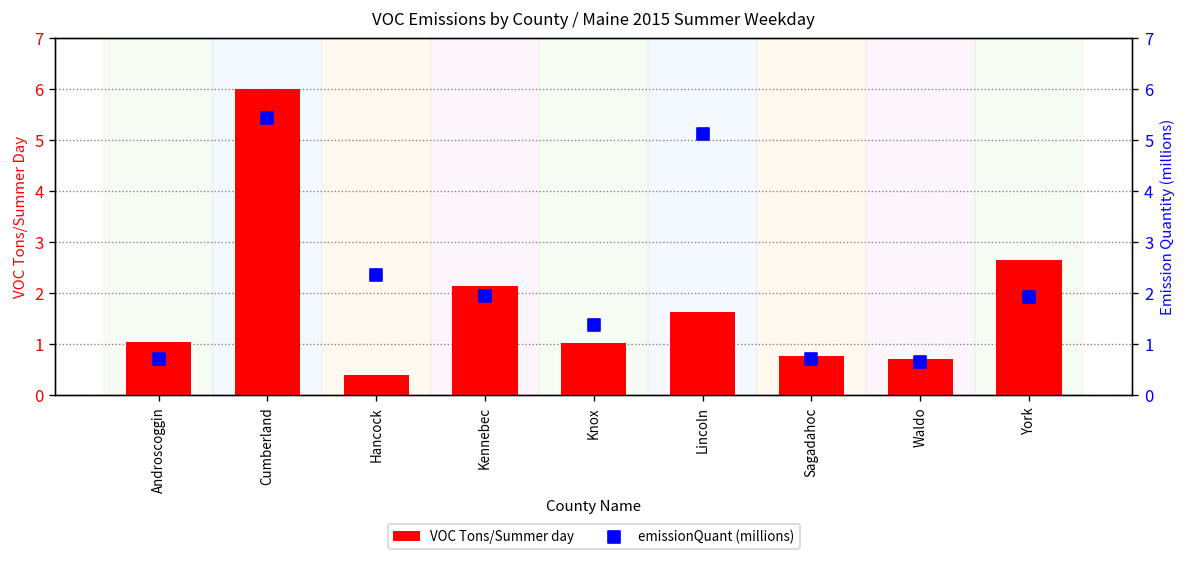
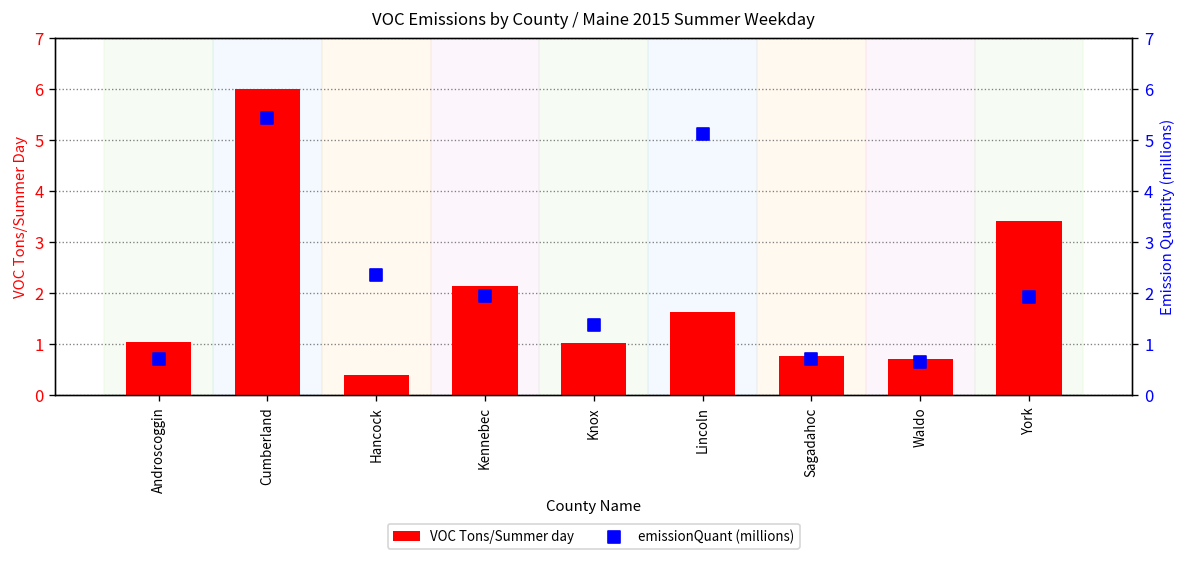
VOC Tons/Summer day, York: 2.6 -> 3.4
